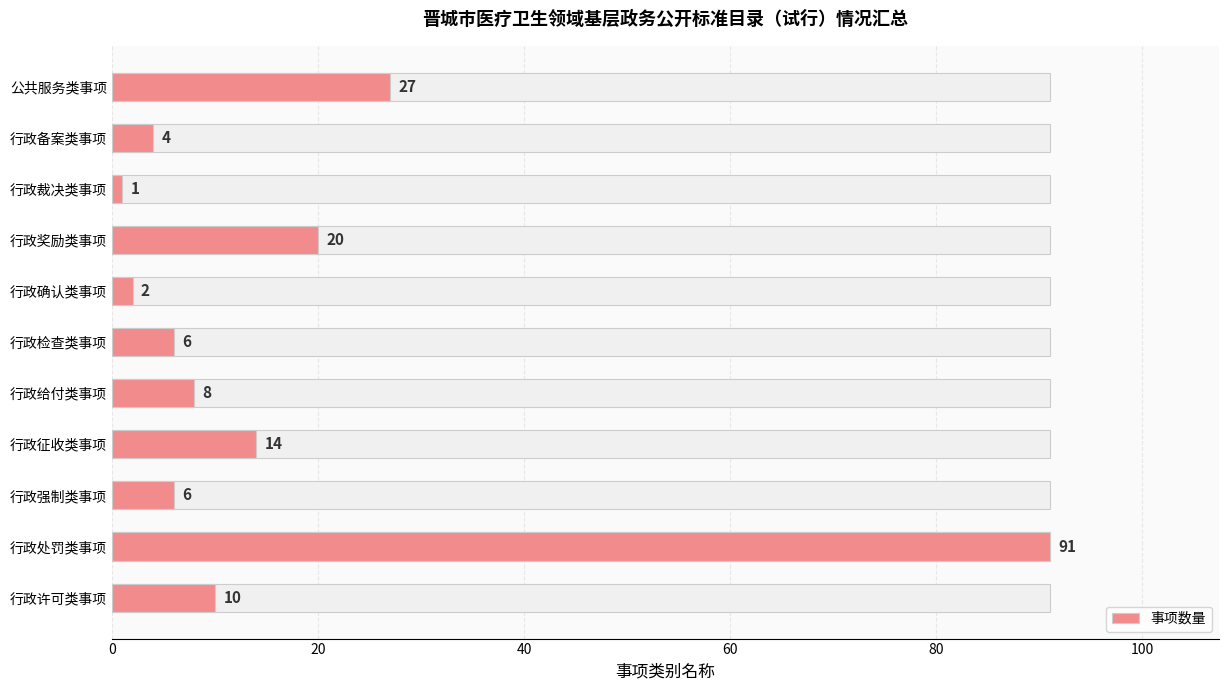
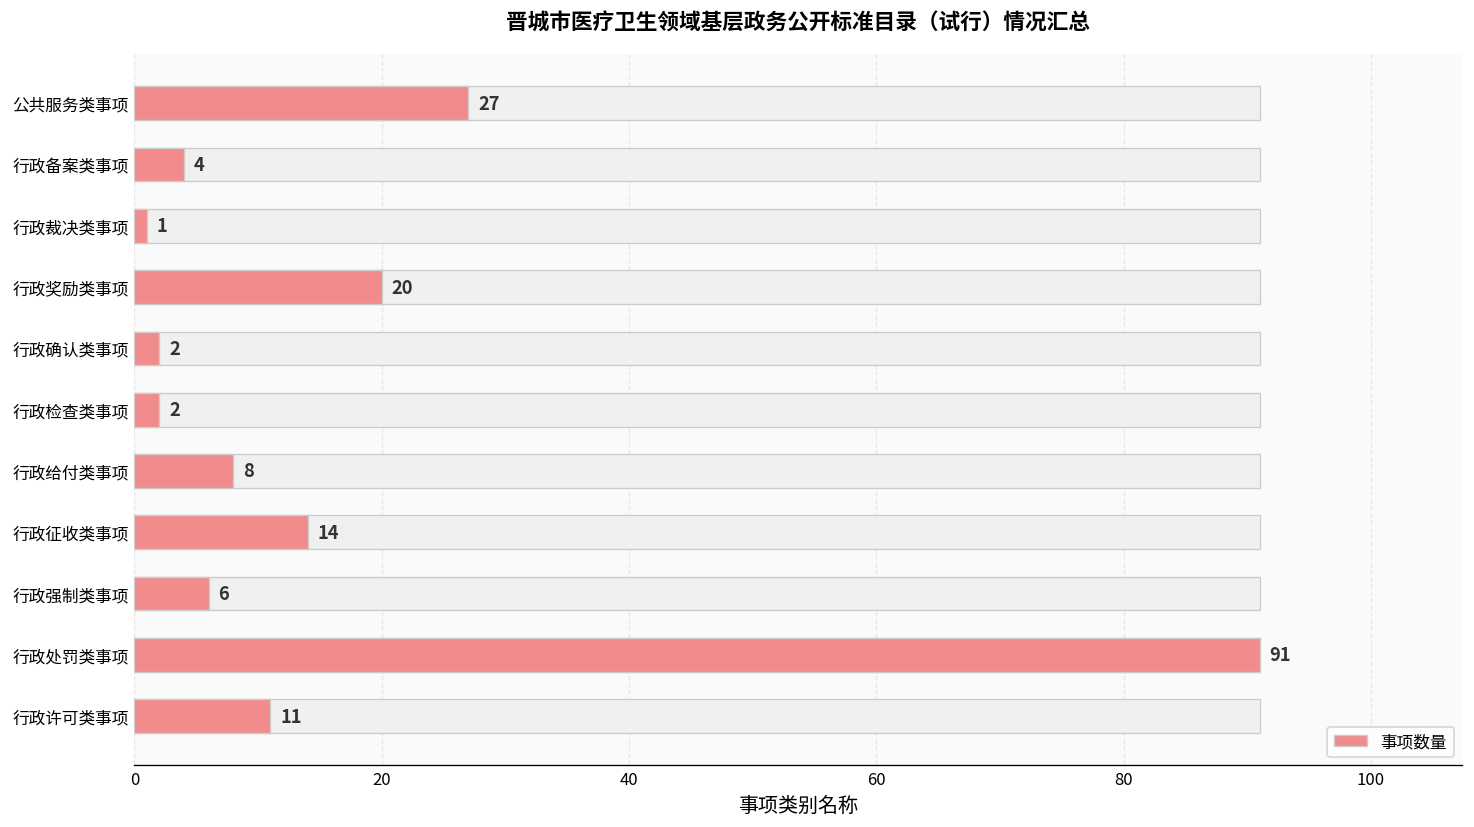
事项数量, 行政检查类事项: 6 -> 2
事项数量, 行政许可类事项: 10 -> 11
